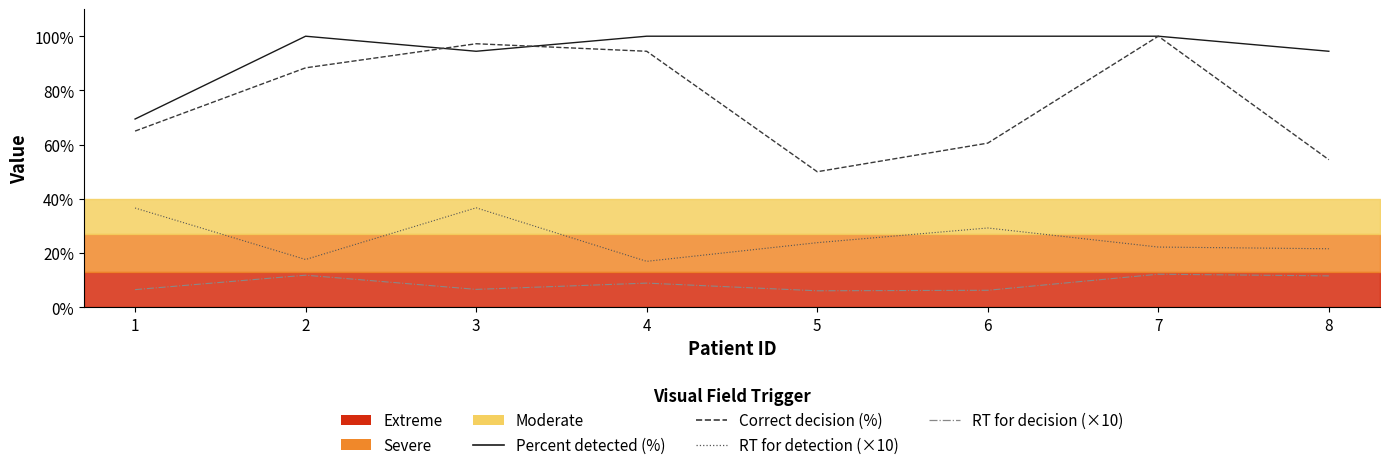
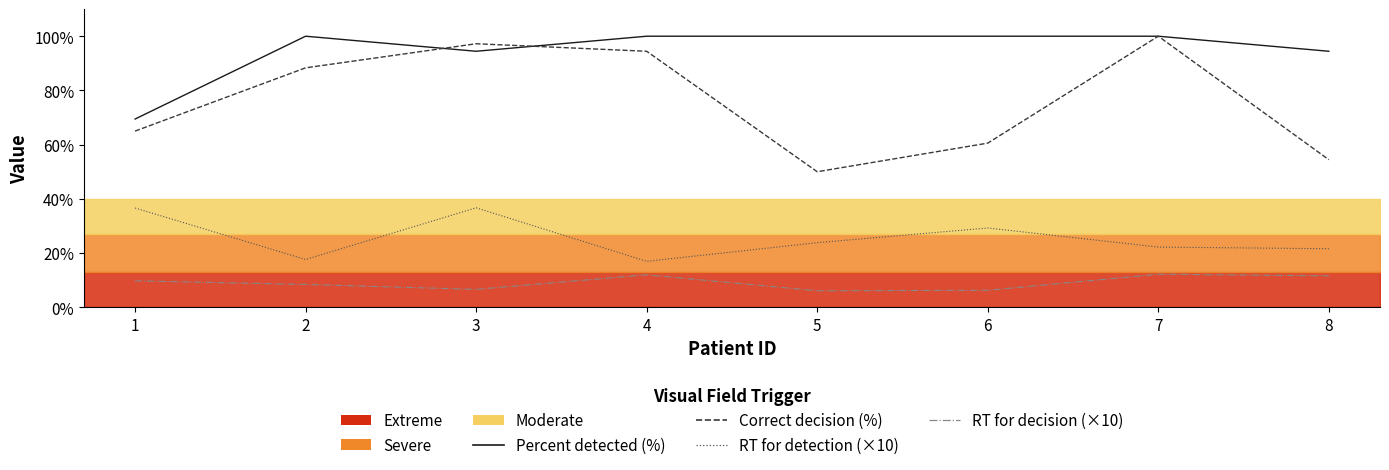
RT for decision (×10), 1: 7% -> 10%
RT for decision (×10), 2: 12% -> 8%
RT for decision (×10), 4: 9% -> 12%
